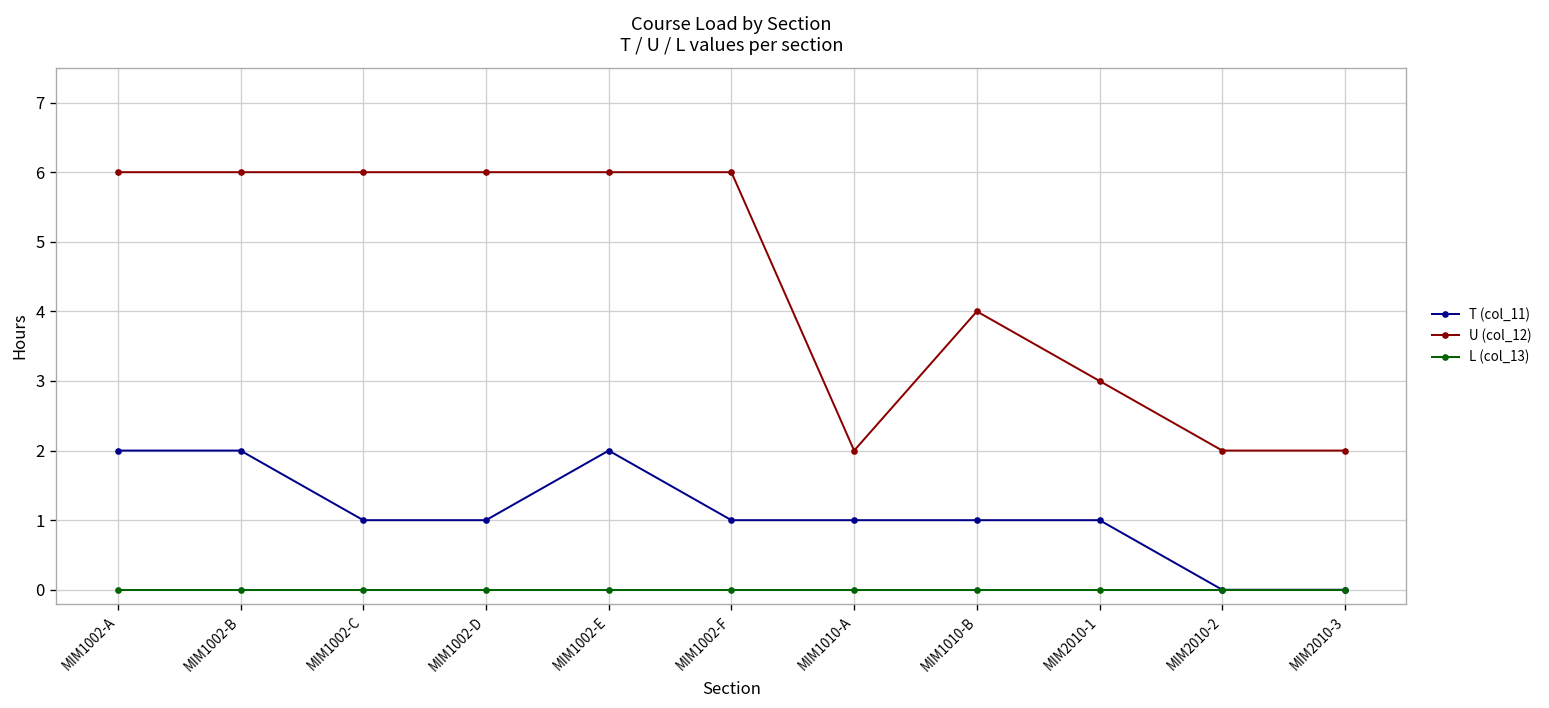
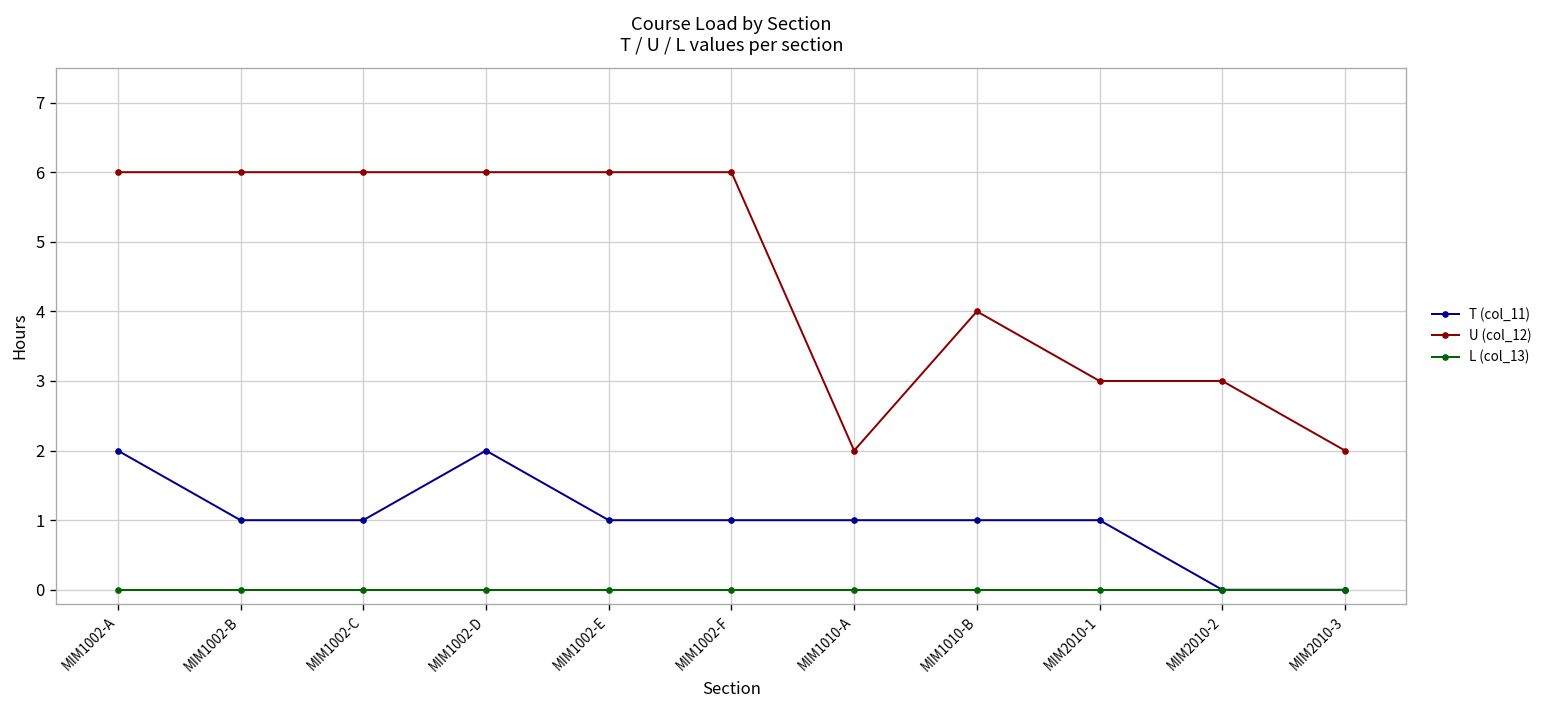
T (col_11), MIM1002-B: 2 -> 1
T (col_11), MIM1002-D: 1 -> 2
T (col_11), MIM1002-E: 2 -> 1
U (col_12), MIM2010-2: 2 -> 3
